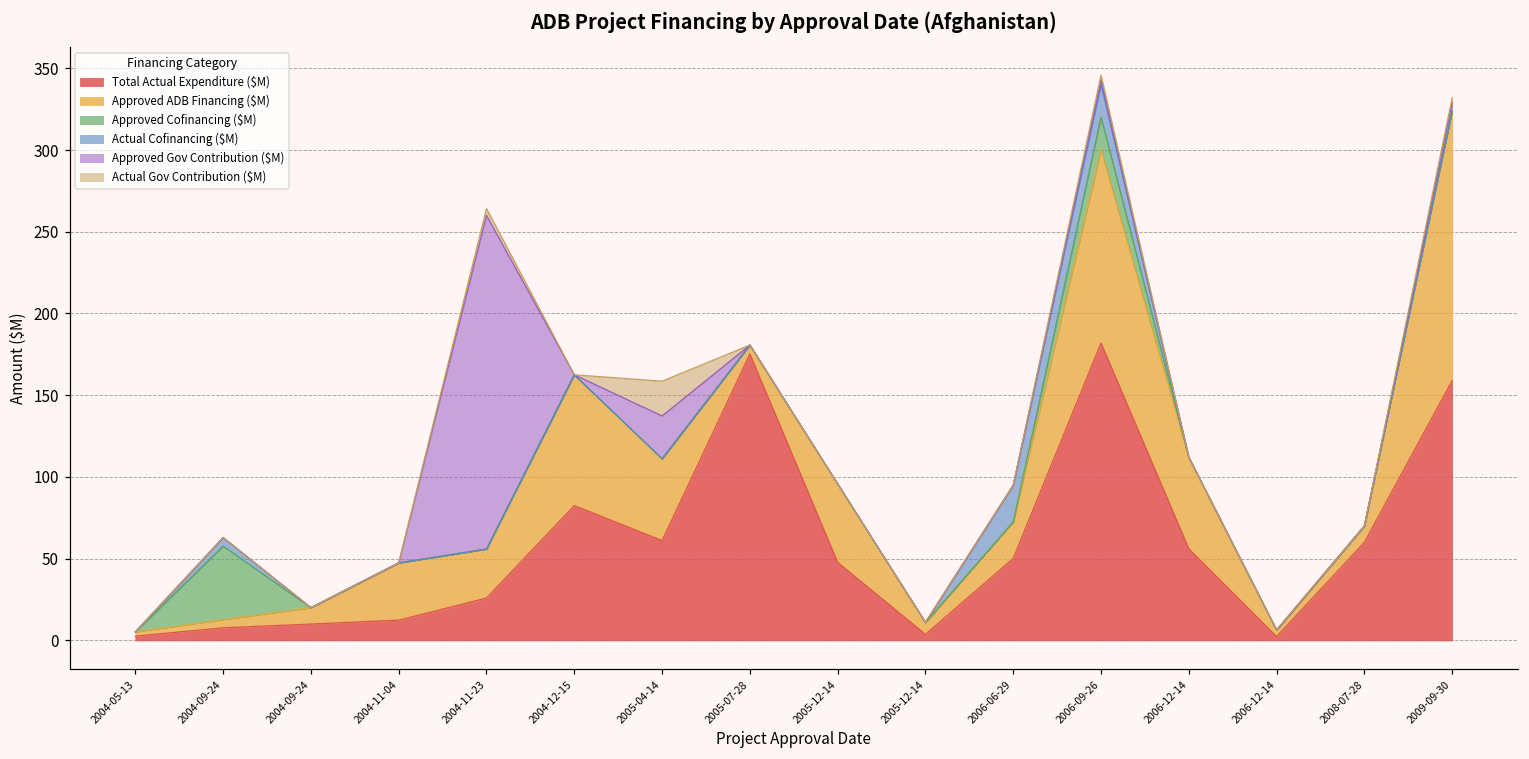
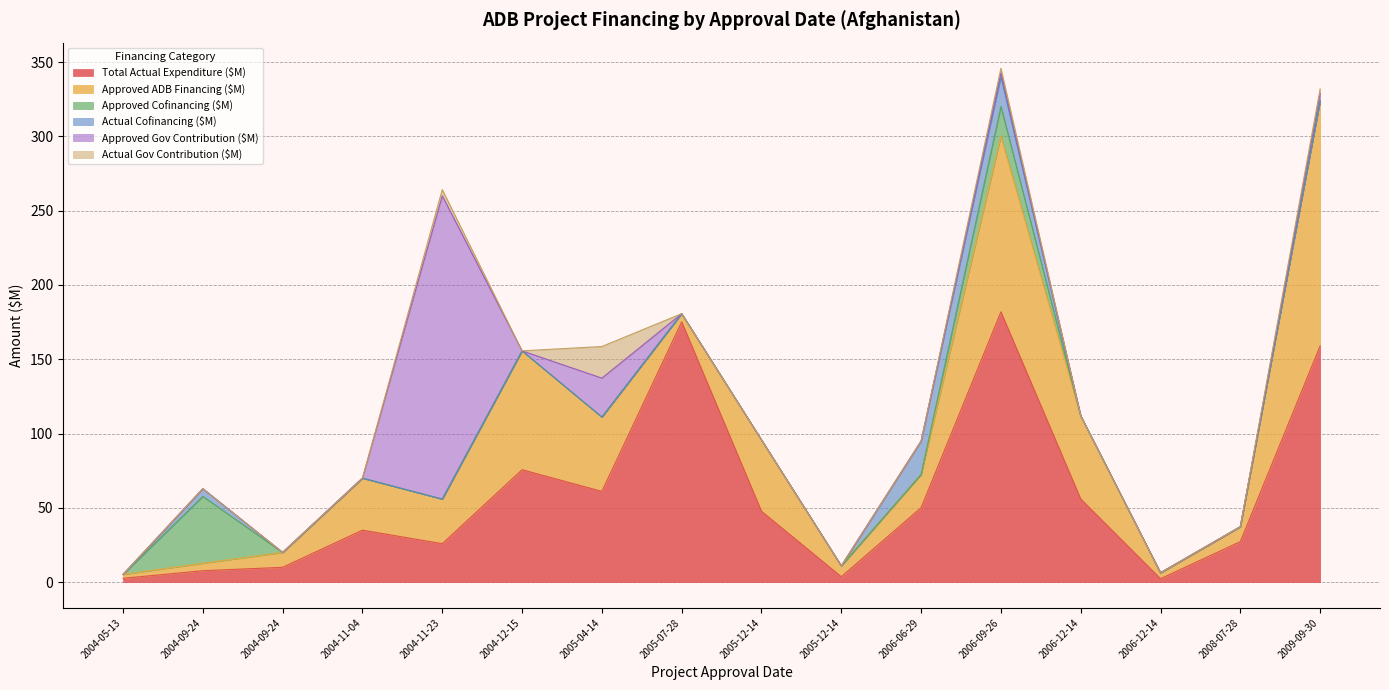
Total Actual Expenditure ($M), 2004-11-04: 12 -> 35
Total Actual Expenditure ($M), 2004-12-15: 82 -> 76
Total Actual Expenditure ($M), 2008-07-28: 60 -> 27
